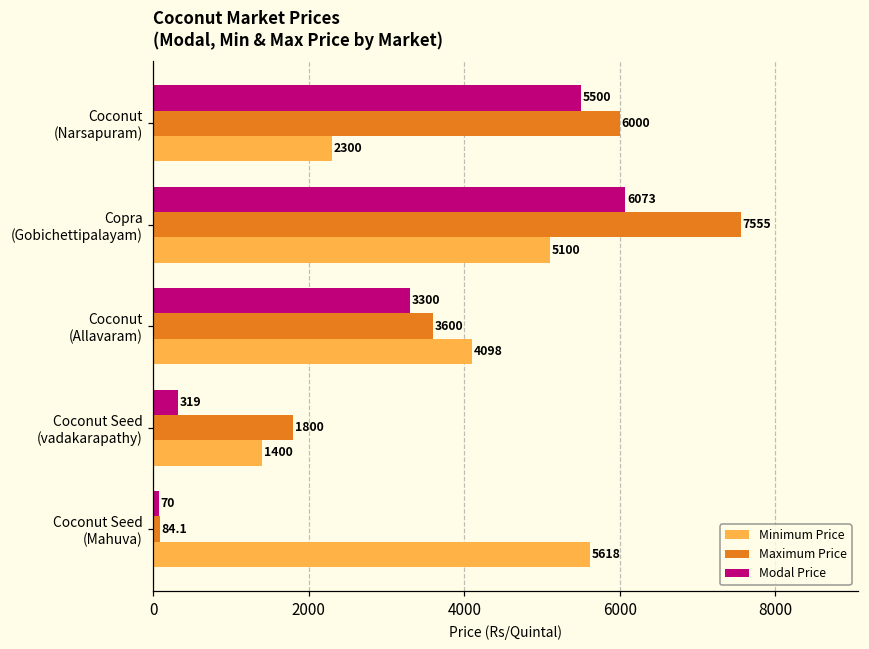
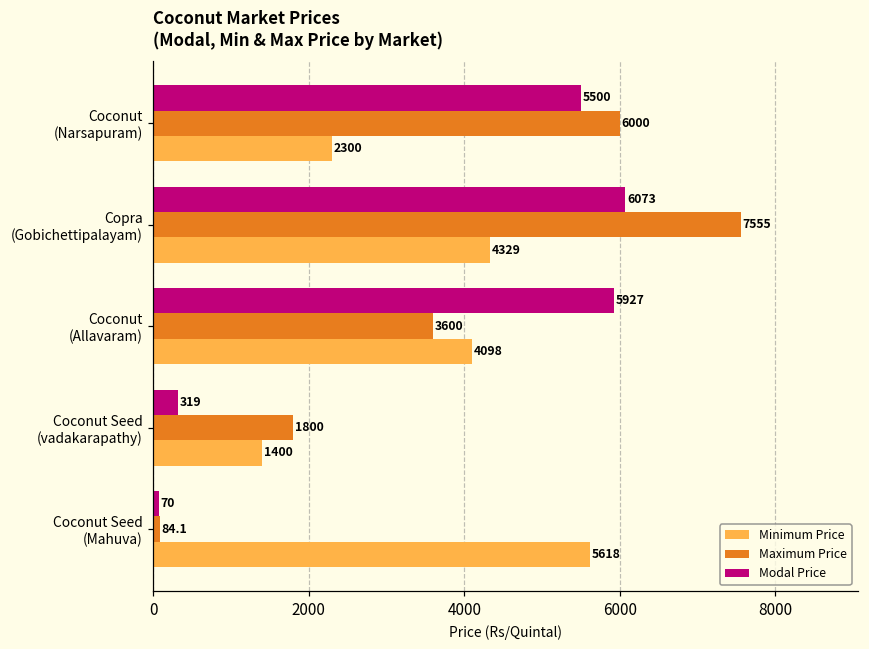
Minimum Price, Copra (Gobichettipalayam): 5100 -> 4329
Modal Price, Coconut (Allavaram): 3300 -> 5927
